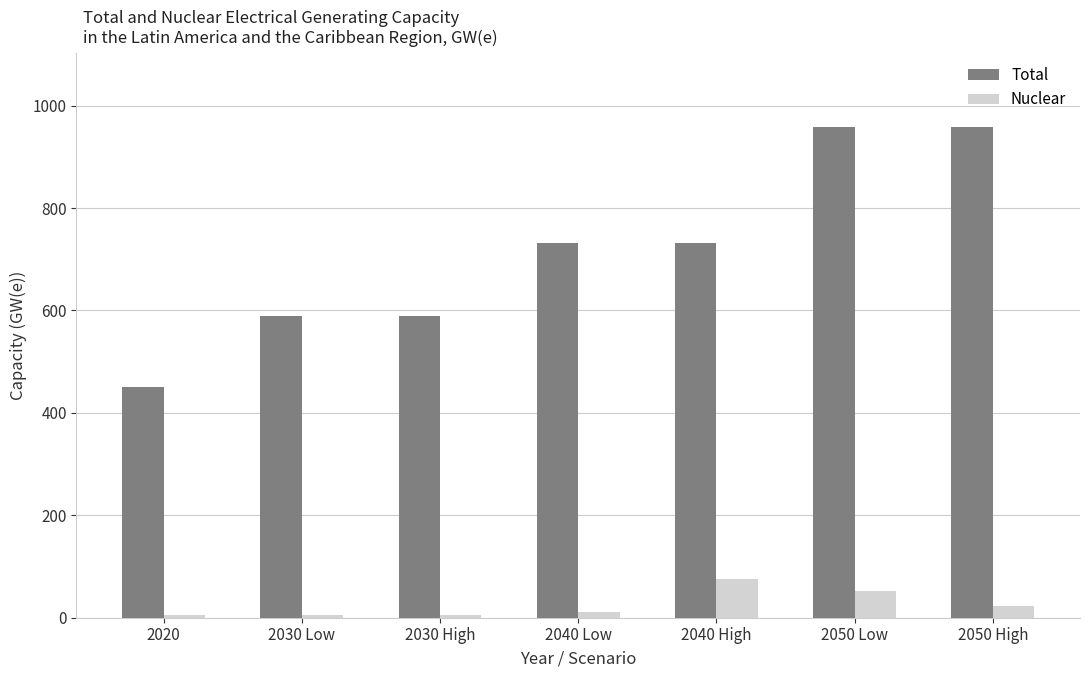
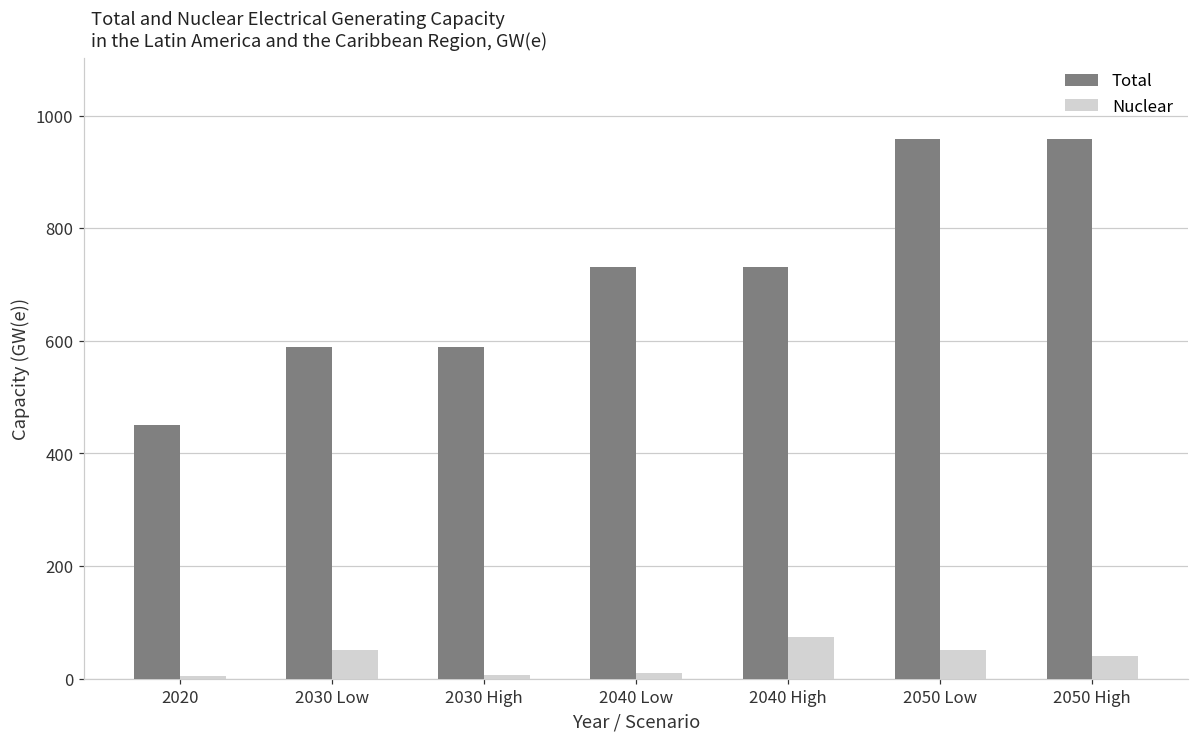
Nuclear, 2030 Low: 10 -> 50
Nuclear, 2050 High: 20 -> 40
